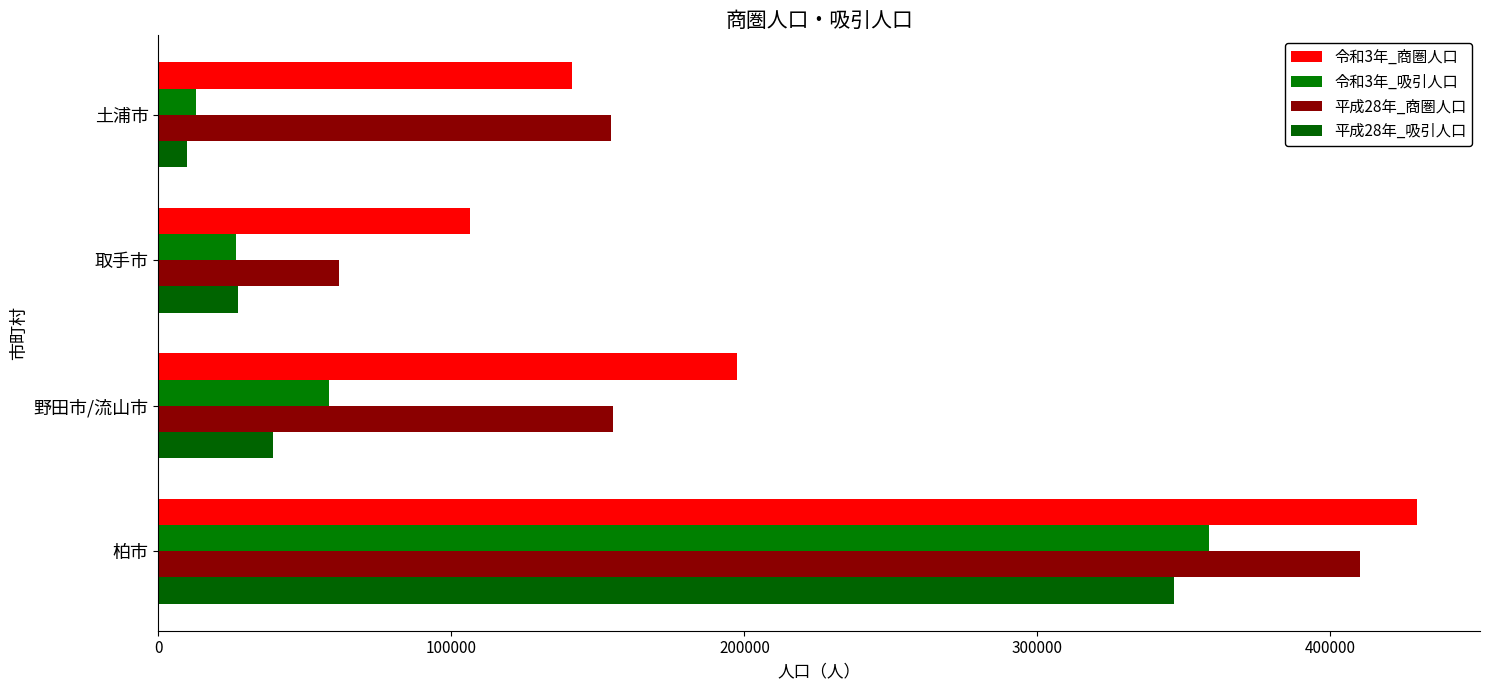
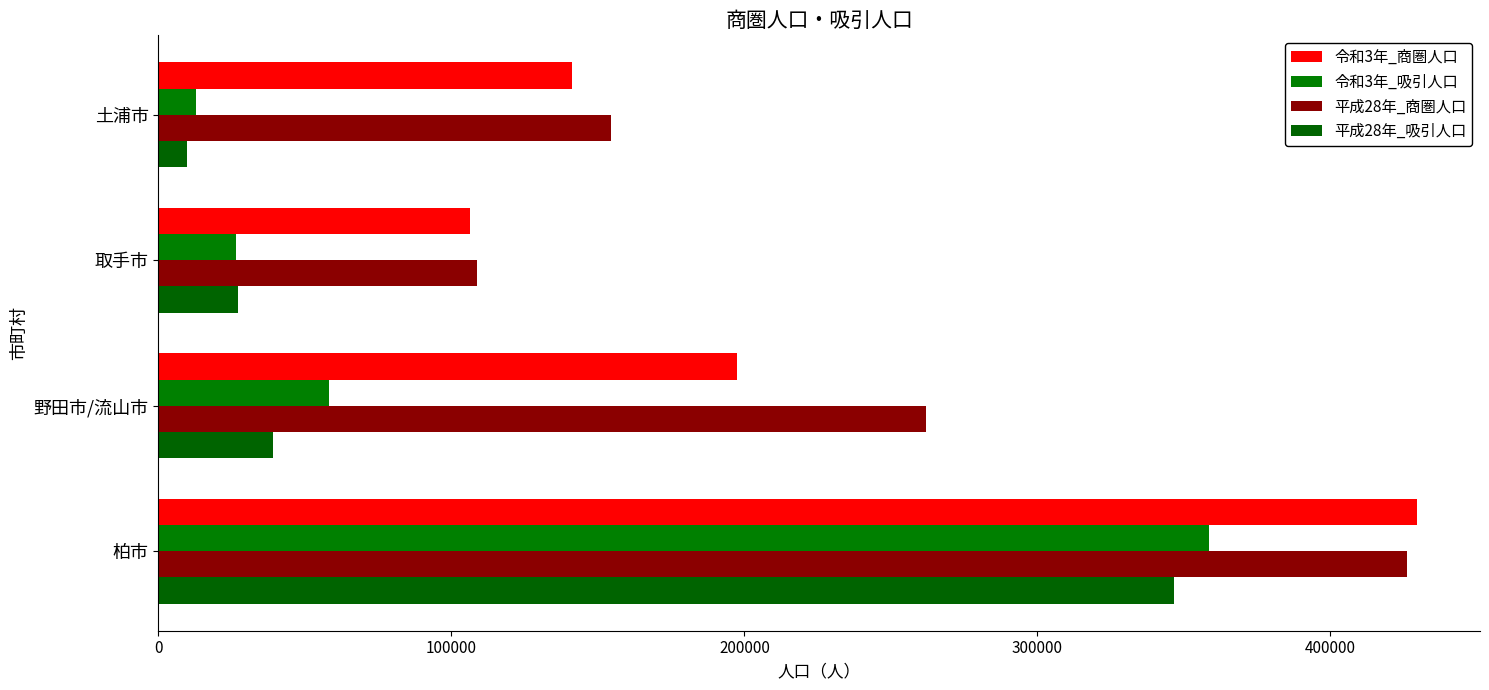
平成28年_商圏人口, 取手市: 62000 -> 109000
平成28年_商圏人口, 野田市/流山市: 155000 -> 262000
平成28年_商圏人口, 柏市: 410000 -> 426000
